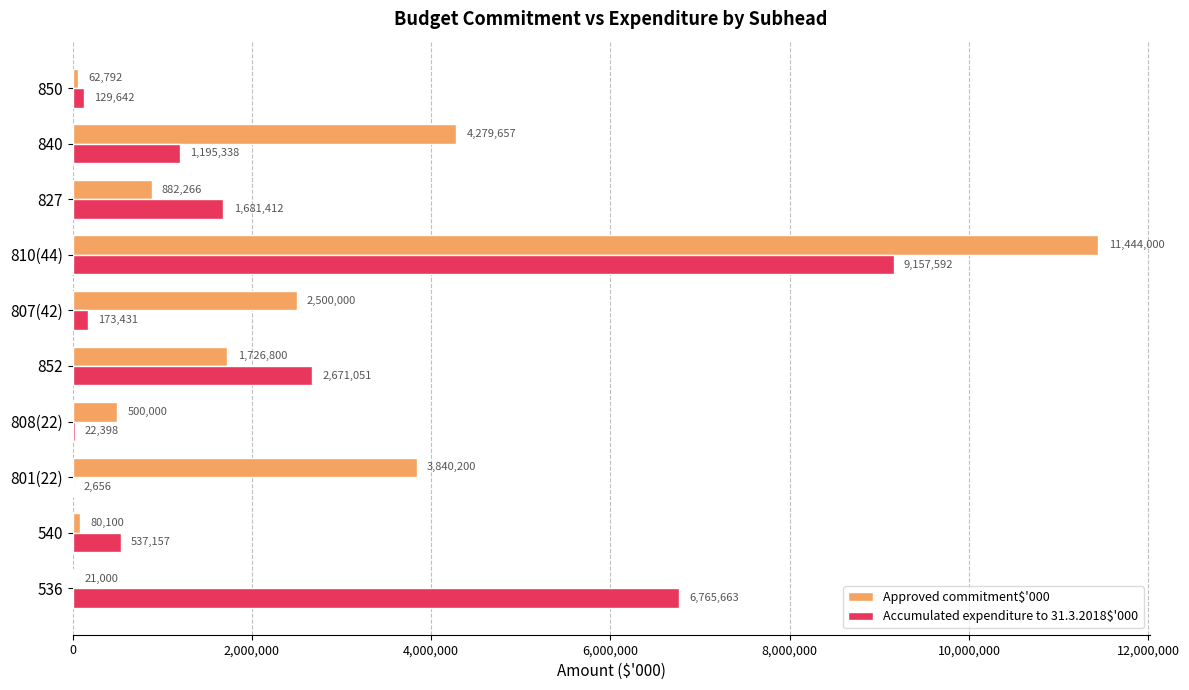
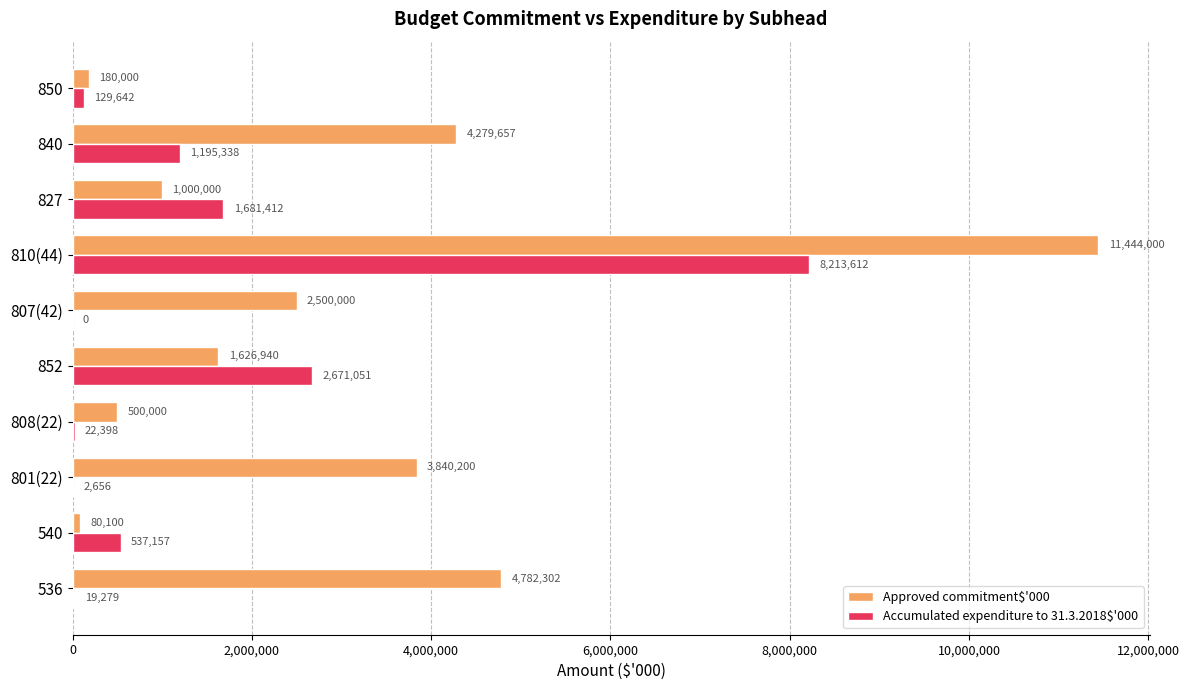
Approved commitment$'000, 850: 62,792 -> 180,000
Approved commitment$'000, 827: 882,266 -> 1,000,000
Accumulated expenditure to 31.3.2018$'000, 810(44): 9,157,592 -> 8,213,612
Accumulated expenditure to 31.3.2018$'000, 807(42): 173,431 -> 0
Approved commitment$'000, 852: 1,726,800 -> 1,626,940
Approved commitment$'000, 536: 21,000 -> 4,782,302
Accumulated expenditure to 31.3.2018$'000, 536: 6,765,663 -> 19,279
